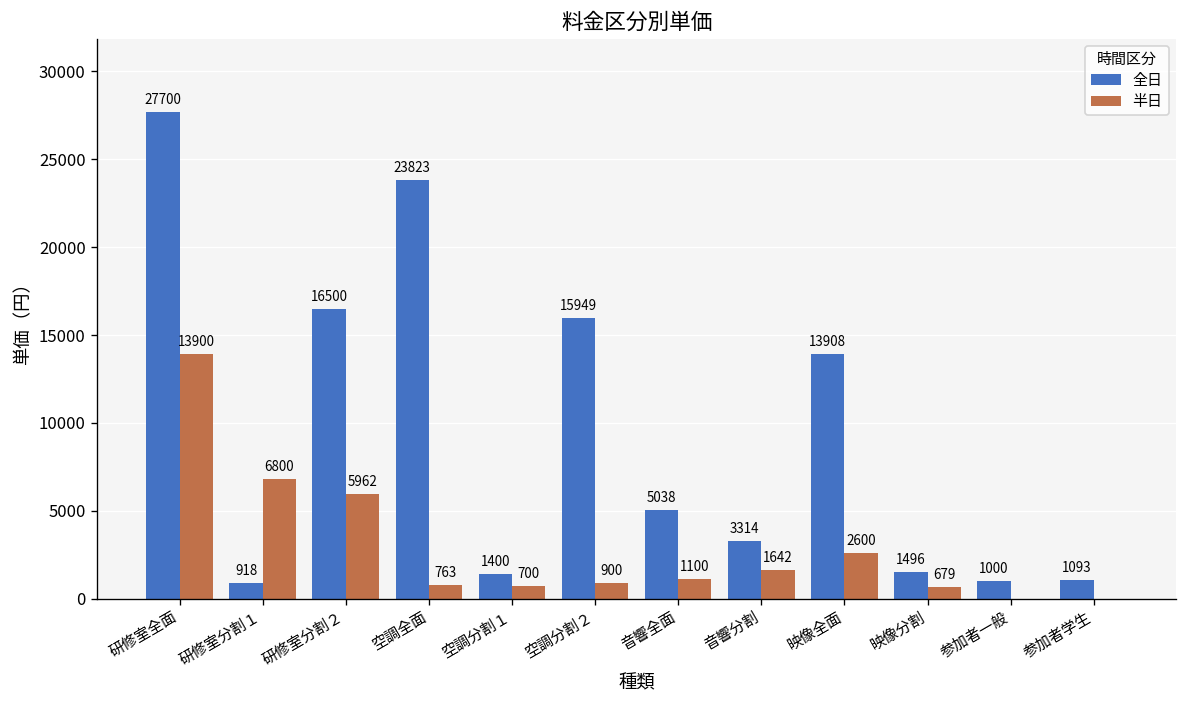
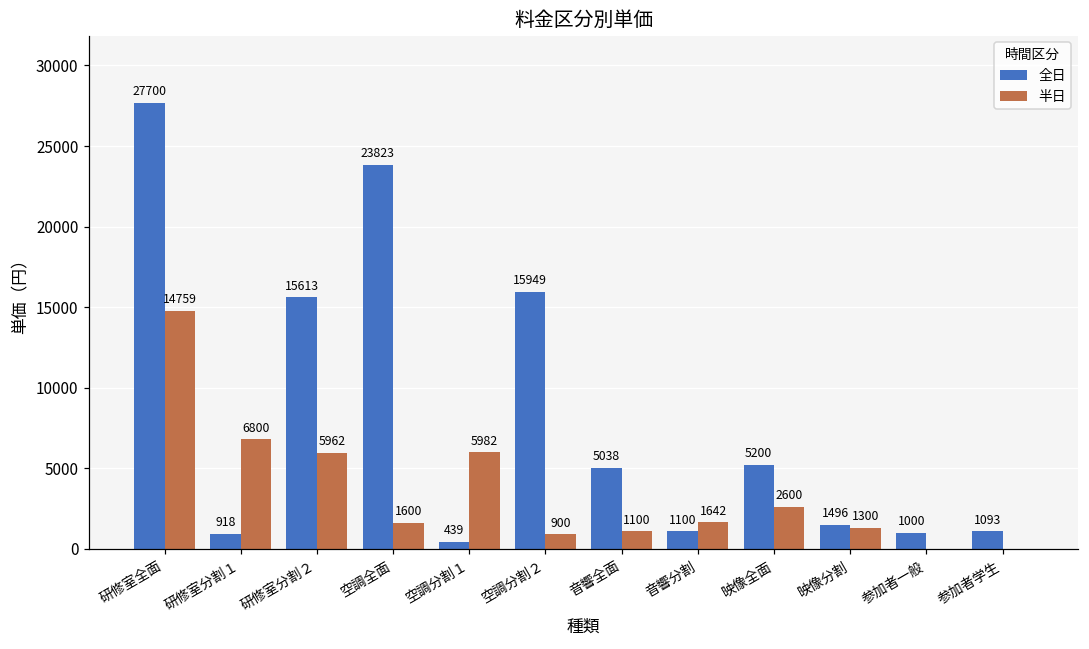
半日, 研修室全面: 13900 -> 14759
全日, 研修室分割２: 16500 -> 15613
半日, 空調全面: 763 -> 1600
全日, 空調分割１: 1400 -> 439
半日, 空調分割１: 700 -> 5982
全日, 音響分割: 3314 -> 1100
全日, 映像全面: 13908 -> 5200
半日, 映像分割: 679 -> 1300
